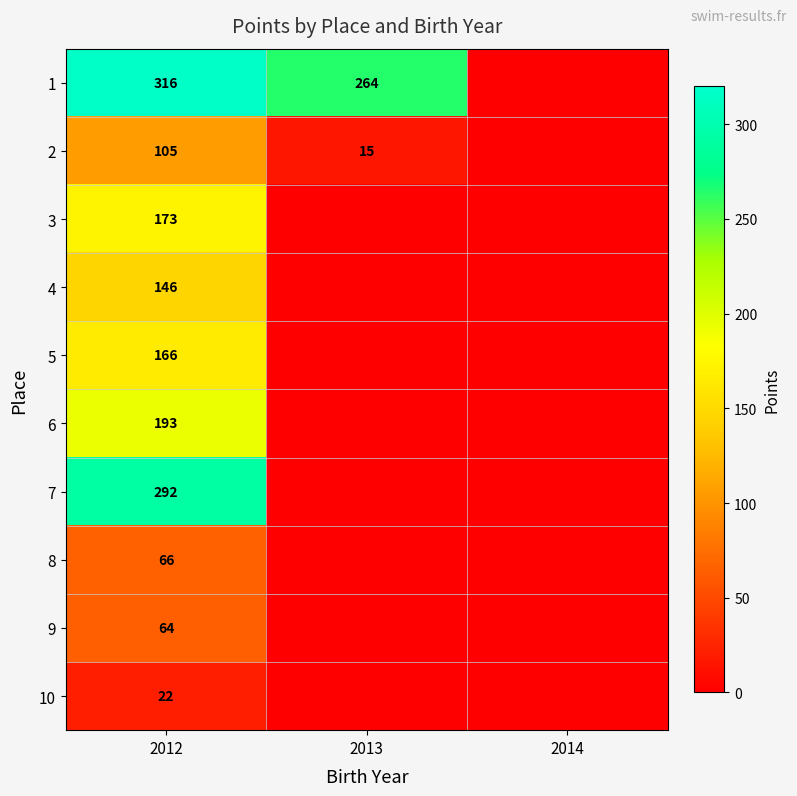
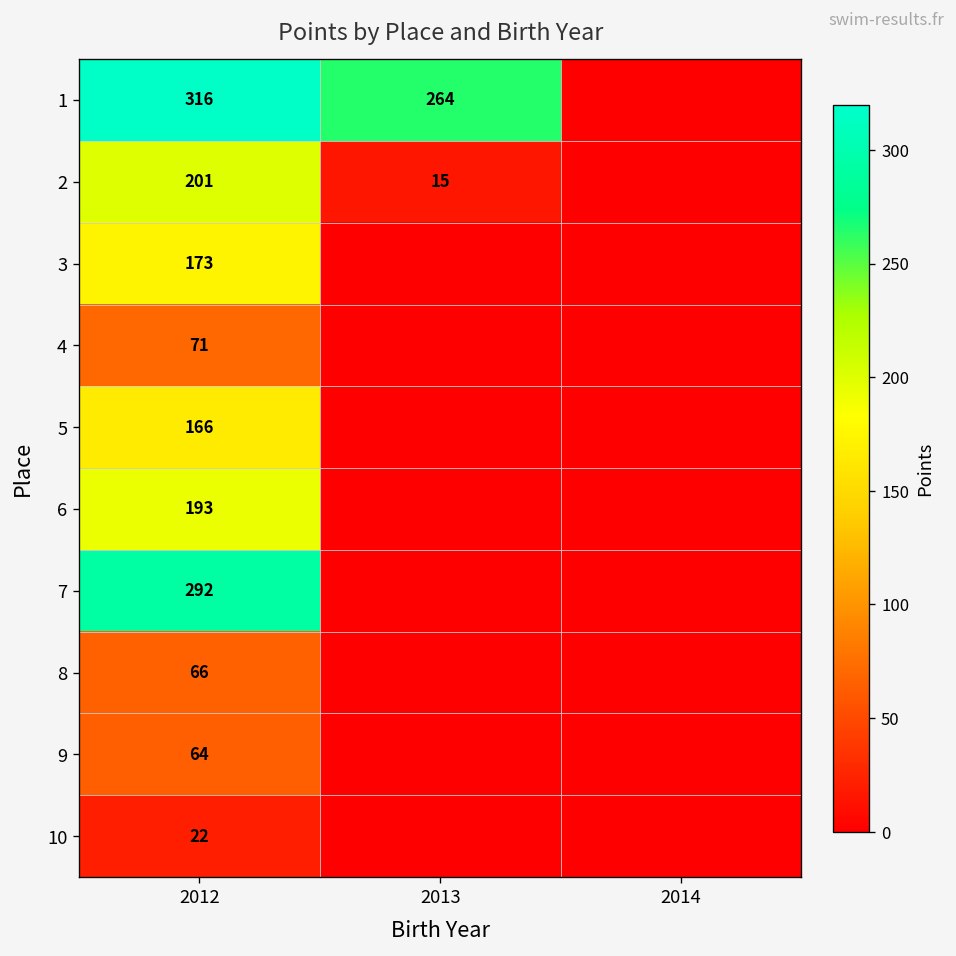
2, 2012: 105 -> 201
4, 2012: 146 -> 71
